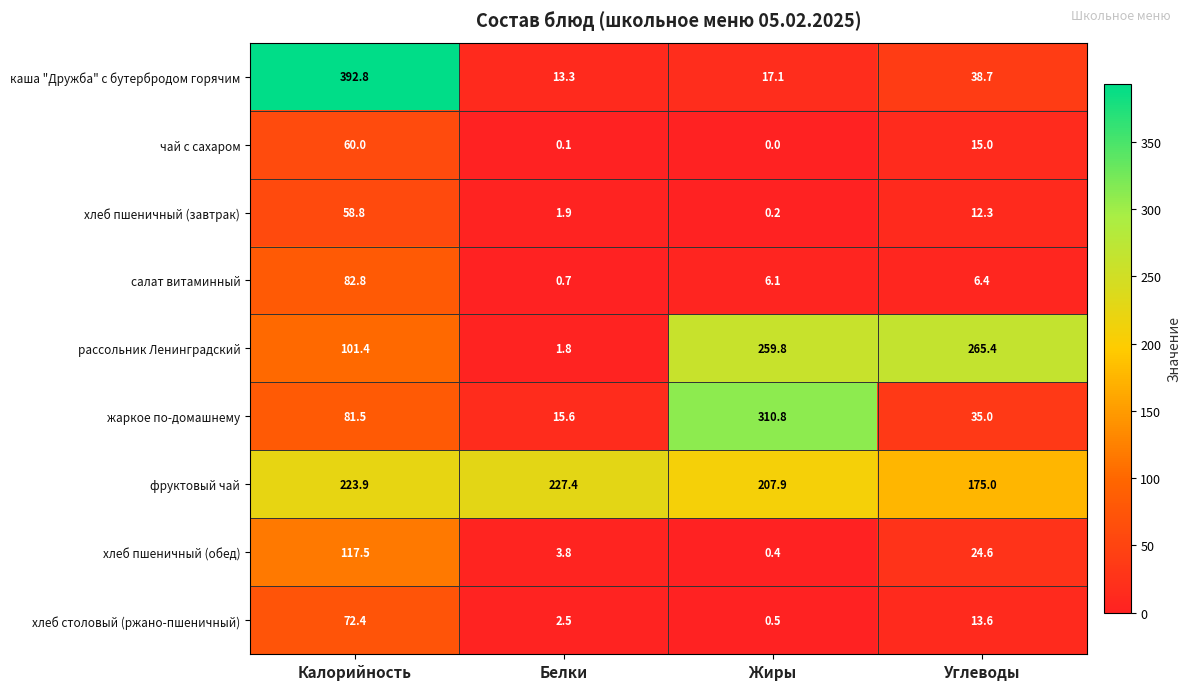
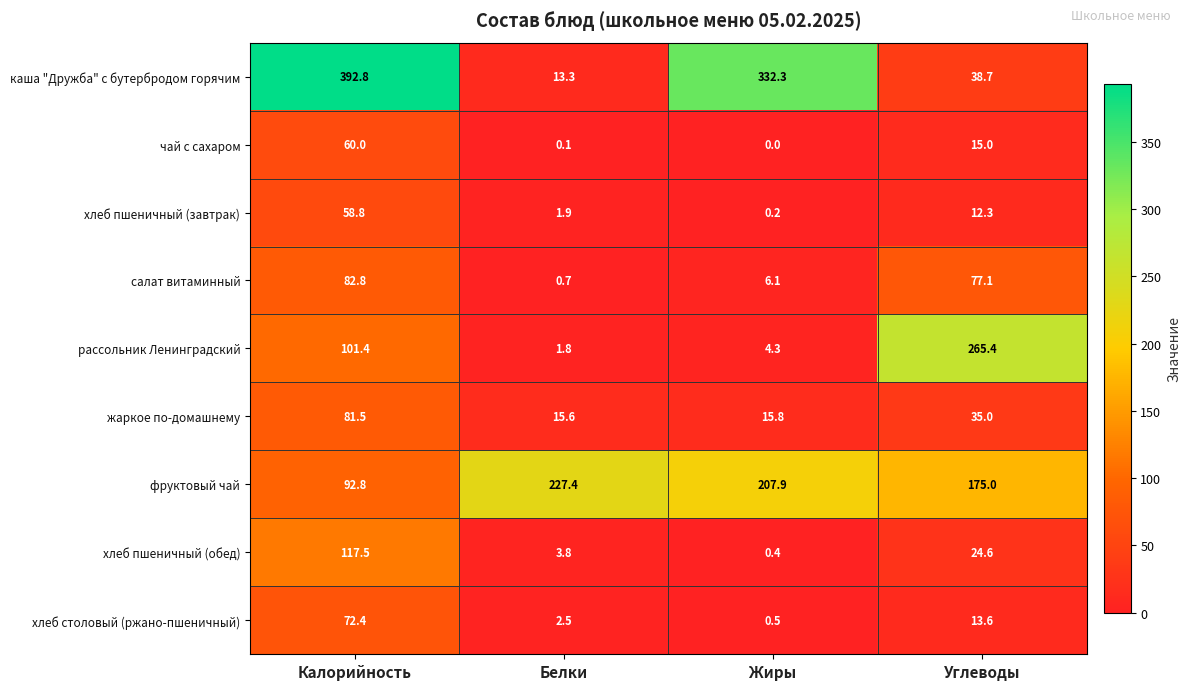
каша "Дружба" с бутербродом горячим, Жиры: 17.1 -> 332.3
салат витаминный, Углеводы: 6.4 -> 77.1
рассольник Ленинградский, Жиры: 259.8 -> 4.3
жаркое по-домашнему, Жиры: 310.8 -> 15.8
фруктовый чай, Калорийность: 223.9 -> 92.8
